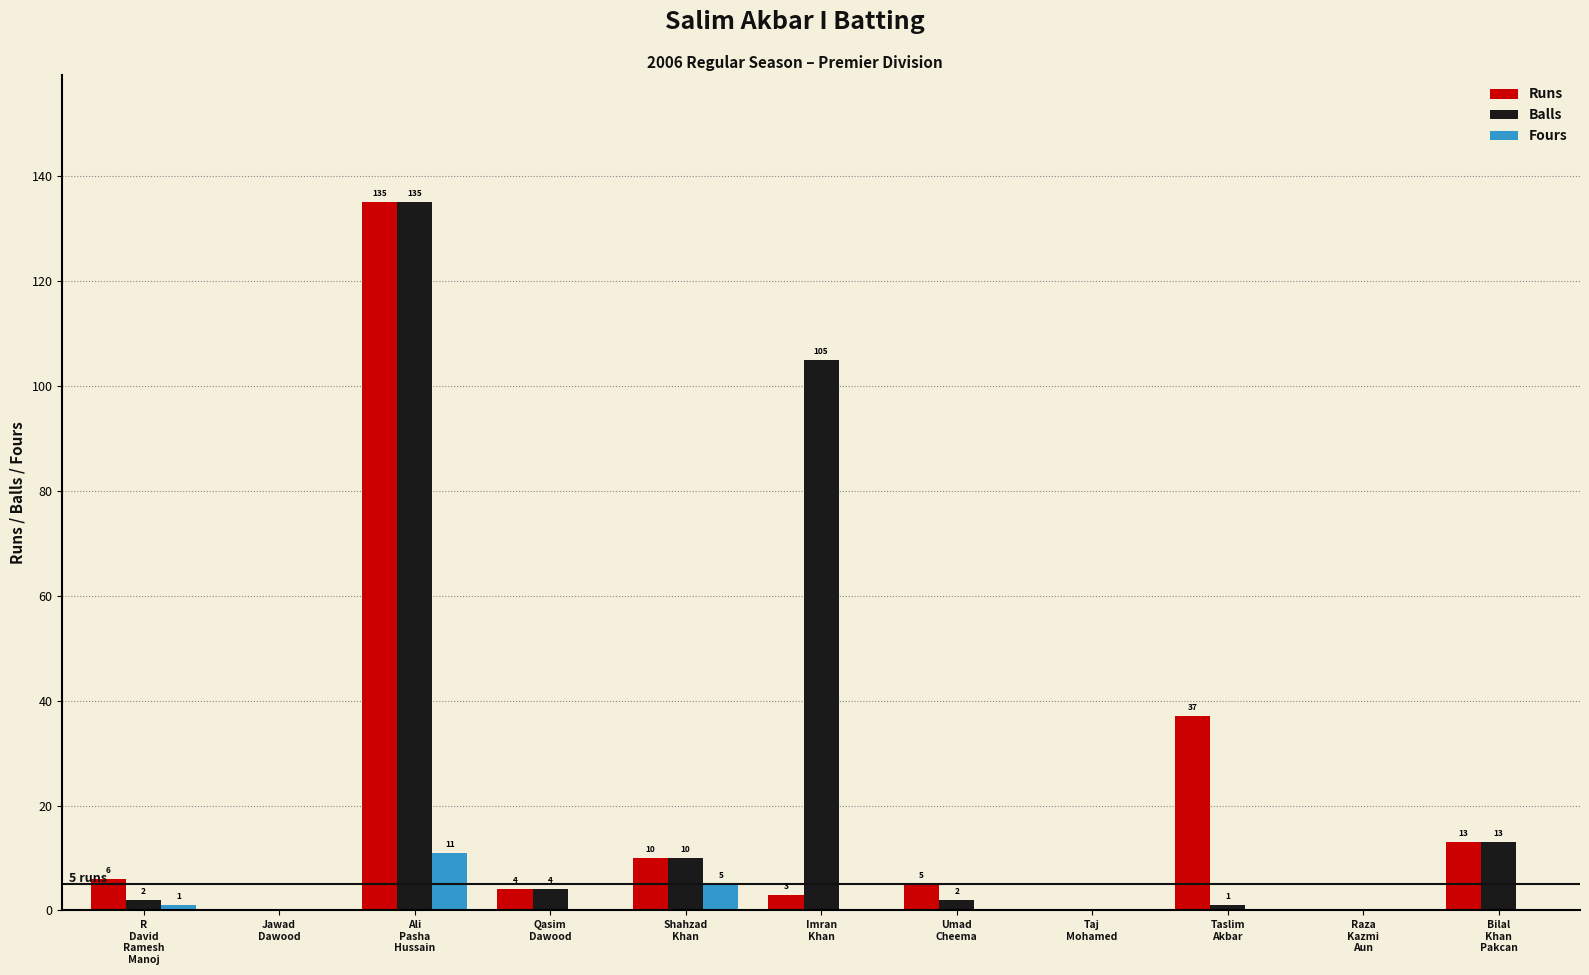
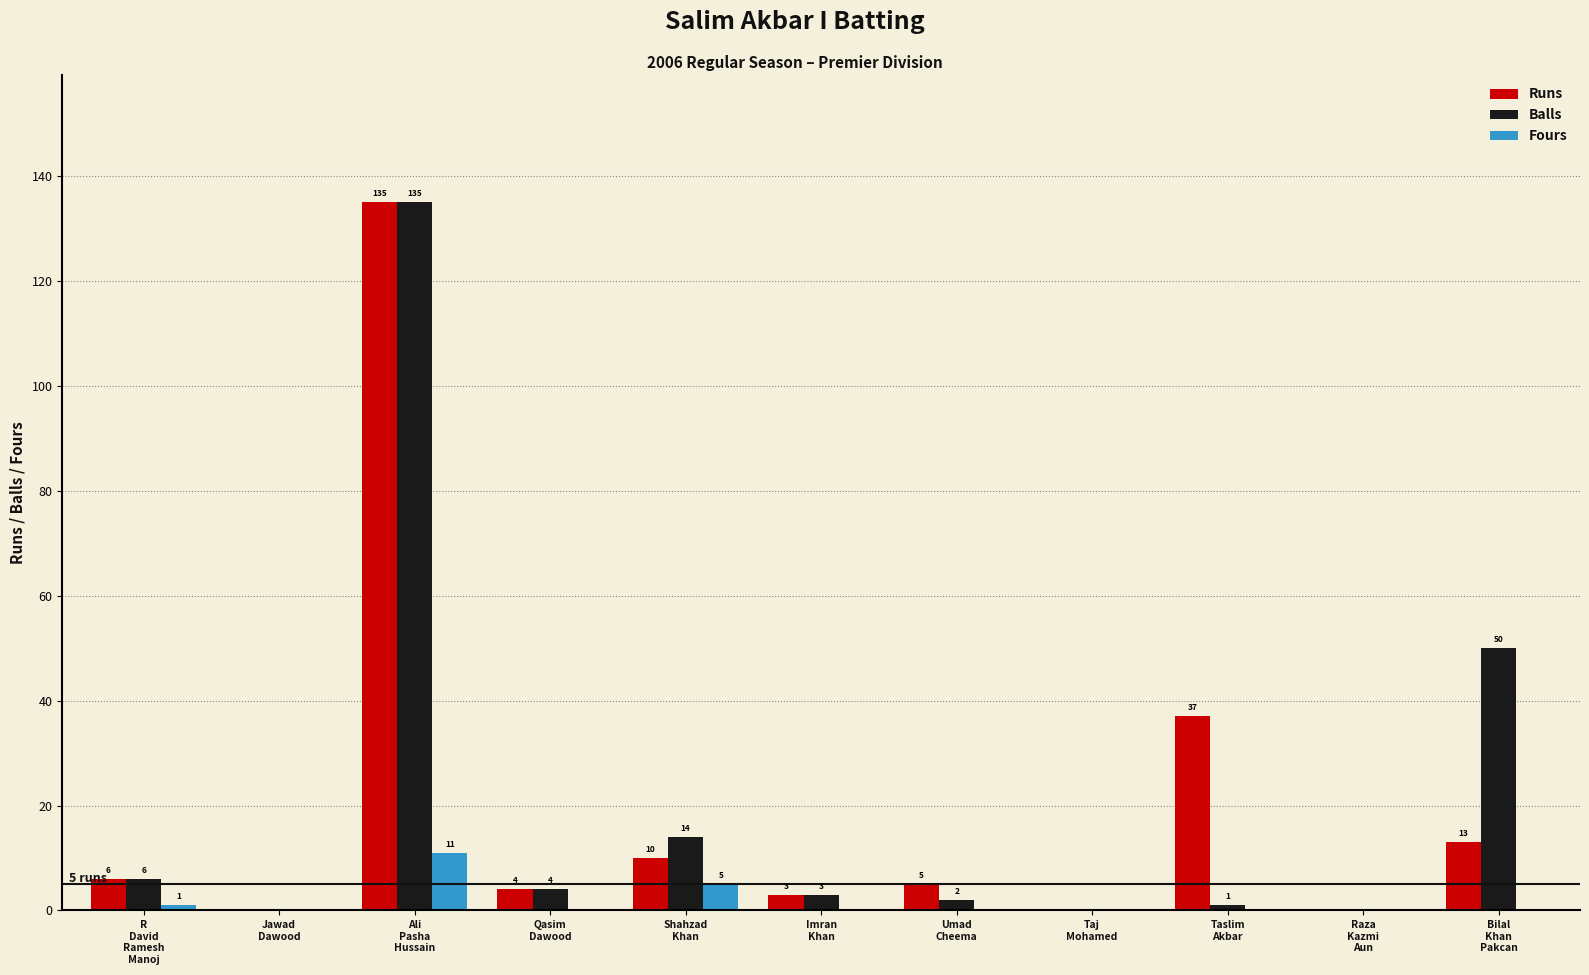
Balls, R David Ramesh Manoj: 2 -> 6
Balls, Shahzad Khan: 10 -> 14
Balls, Imran Khan: 105 -> 3
Balls, Bilal Khan Pakcan: 13 -> 50
